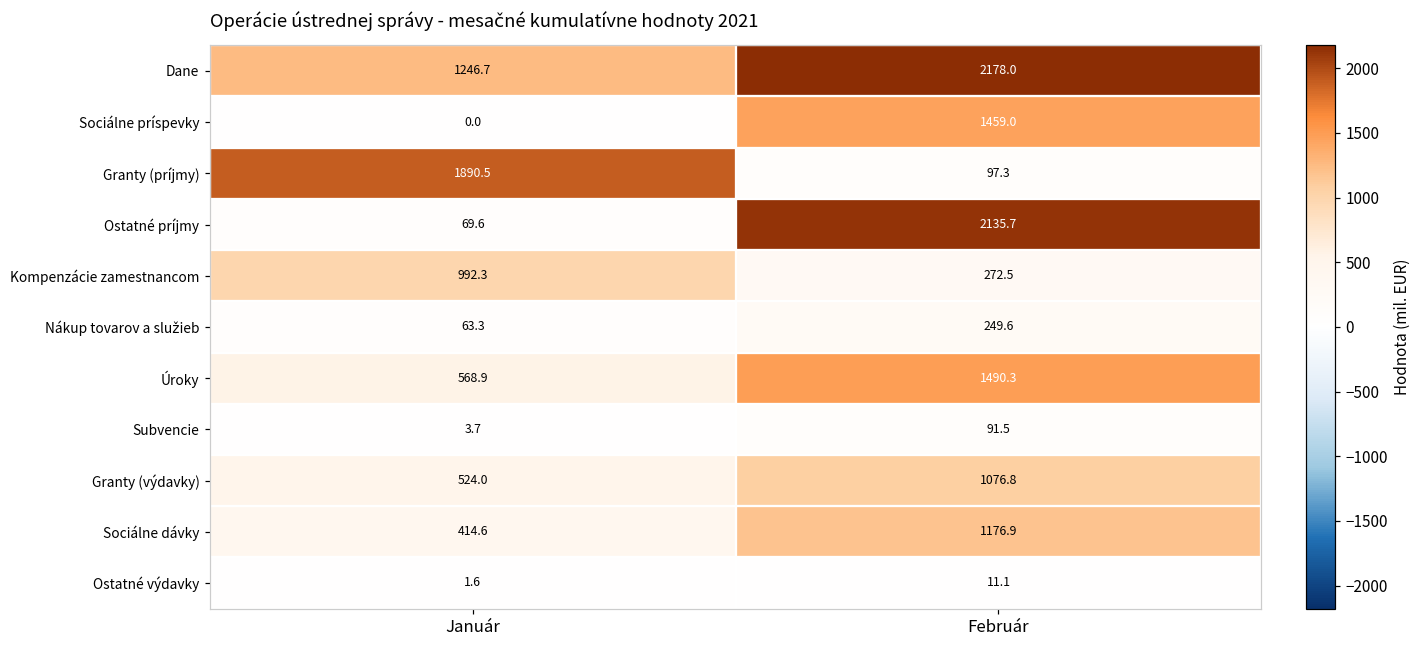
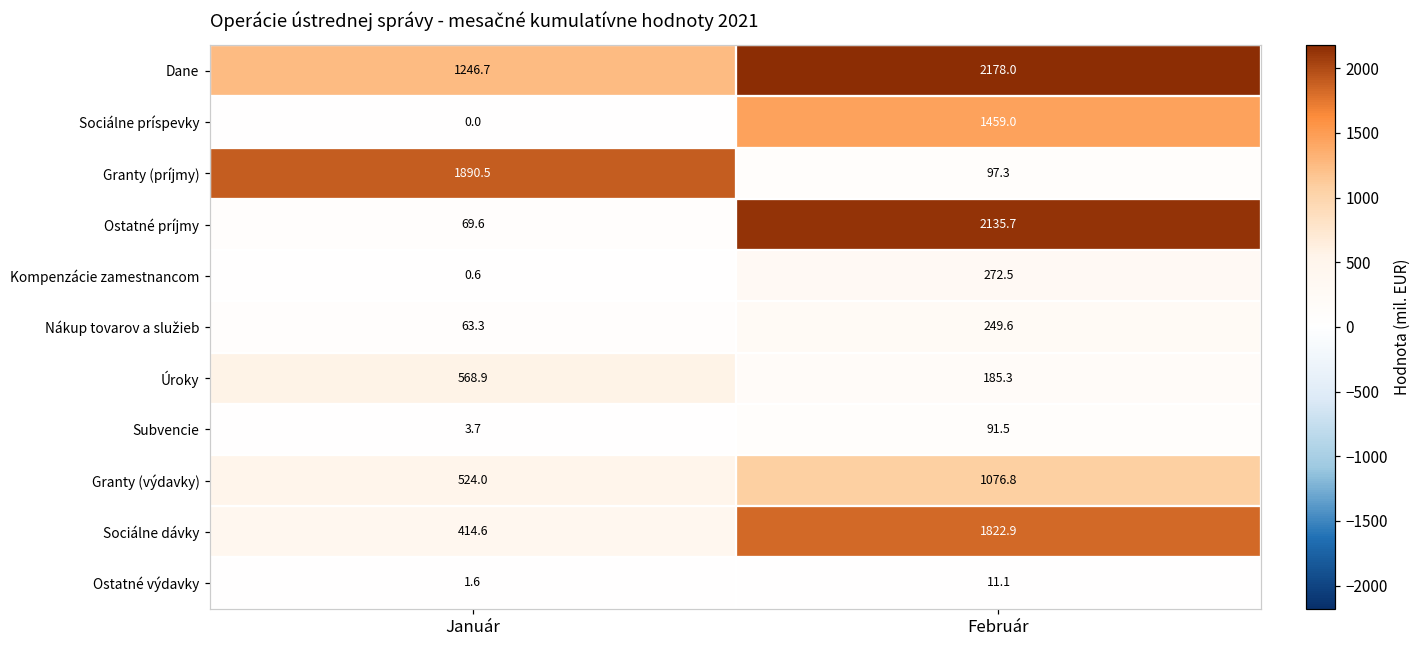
Kompenzácie zamestnancom, Január: 992.3 -> 0.6
Úroky, Február: 1490.3 -> 185.3
Sociálne dávky, Február: 1176.9 -> 1822.9
